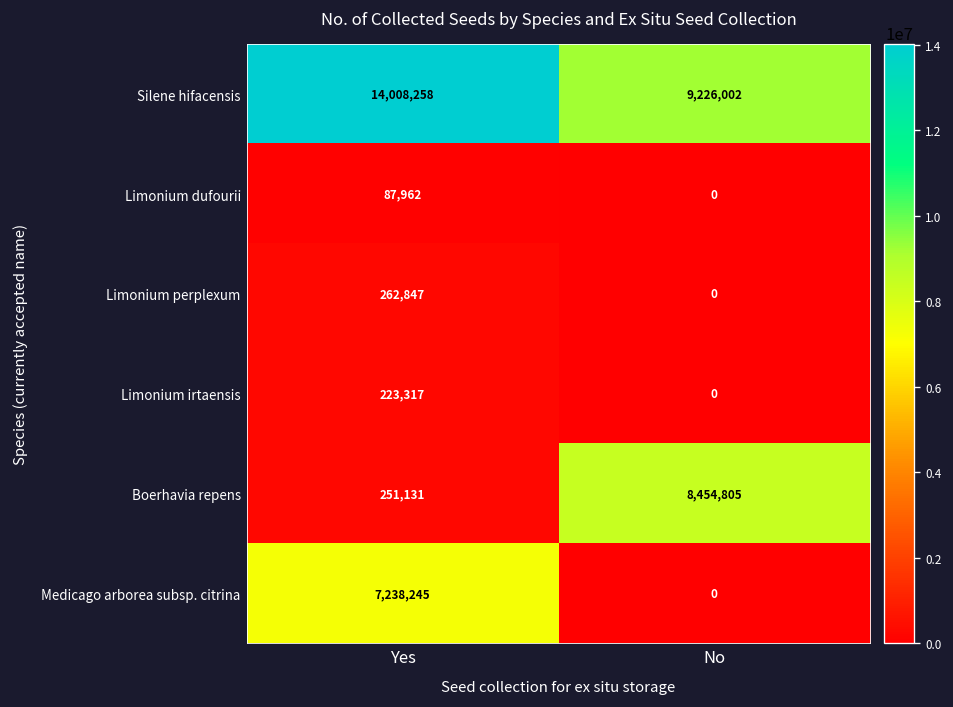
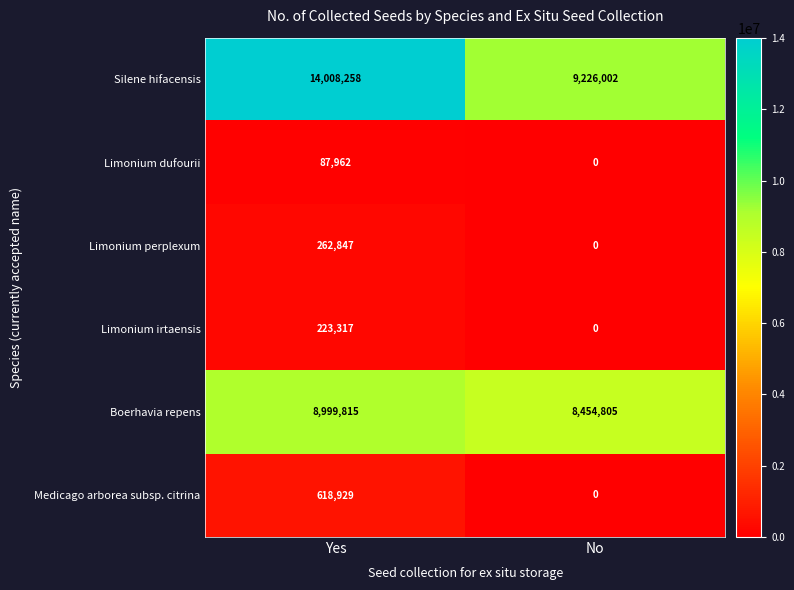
Boerhavia repens, Yes: 251,131 -> 8,999,815
Medicago arborea subsp. citrina, Yes: 7,238,245 -> 618,929
